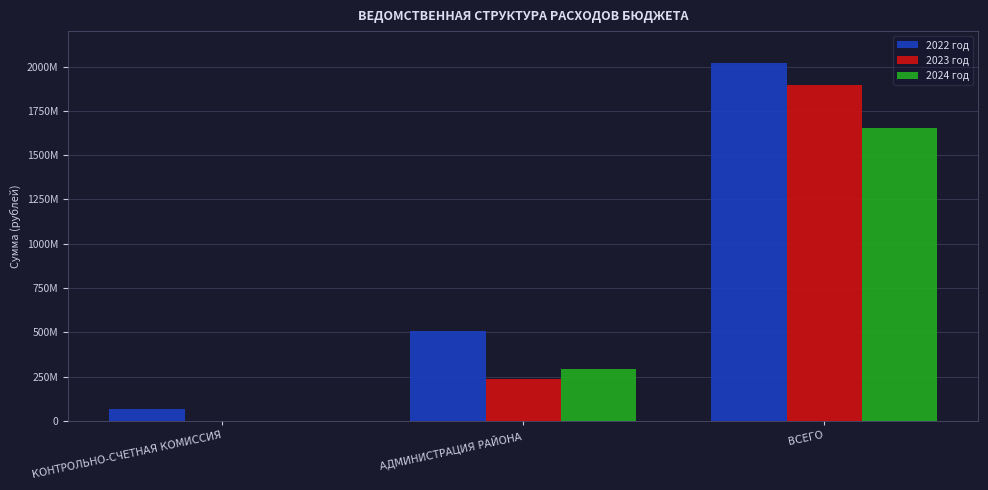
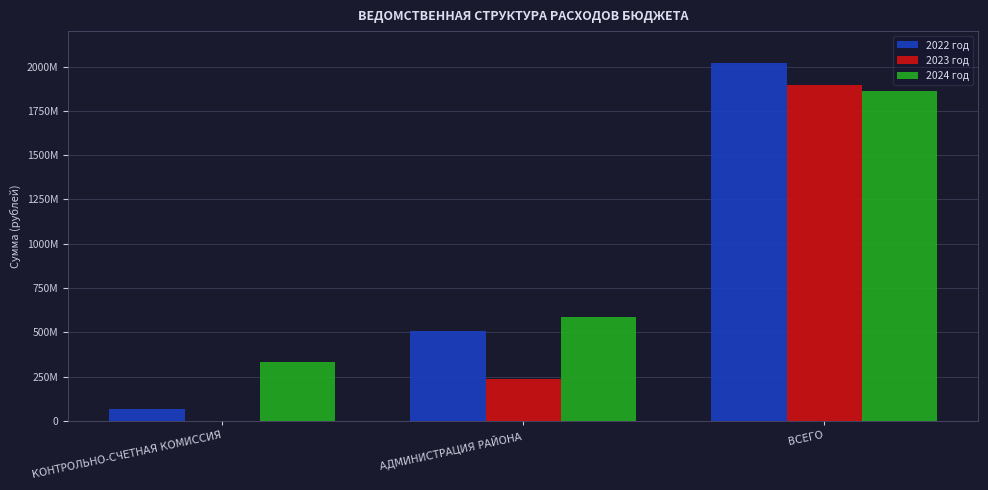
2024 год, КОНТРОЛЬНО-СЧЕТНАЯ КОМИССИЯ: 0 -> 330000000
2024 год, АДМИНИСТРАЦИЯ РАЙОНА: 290000000 -> 580000000
2024 год, ВСЕГО: 1650000000 -> 1860000000
